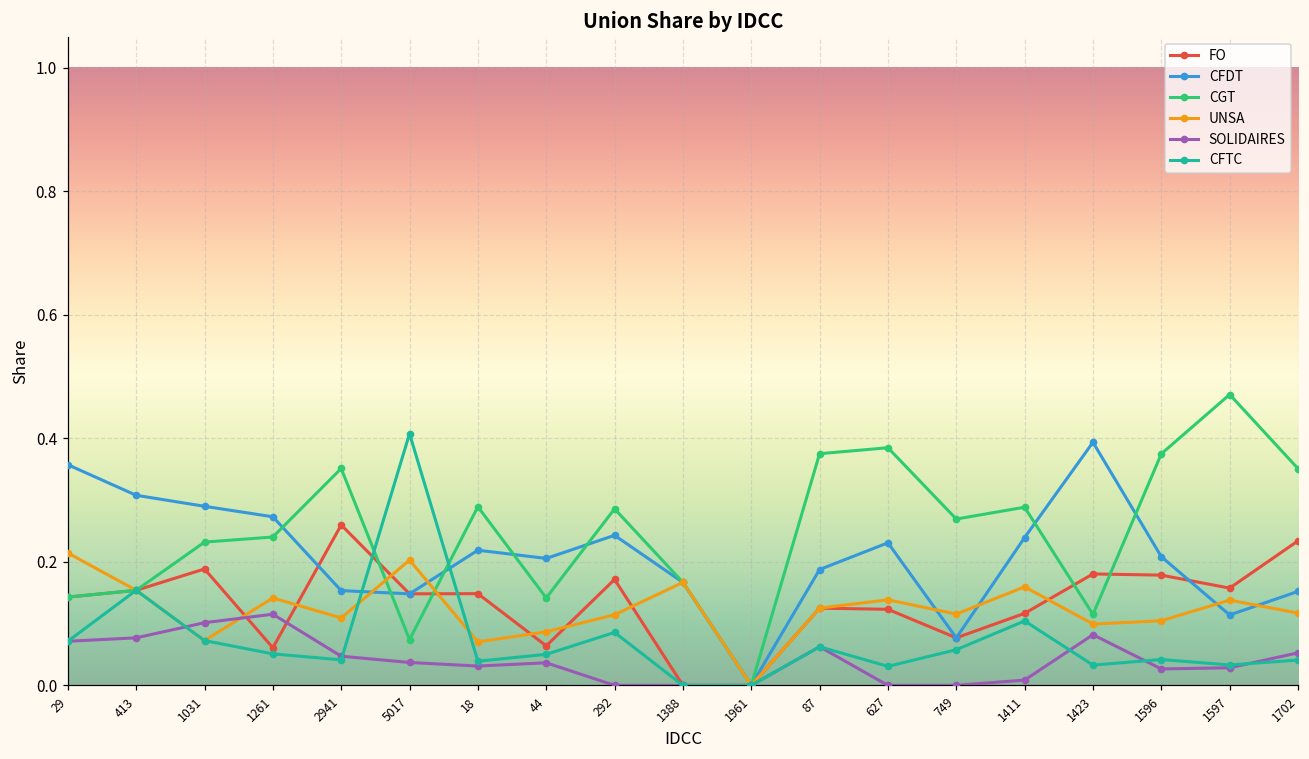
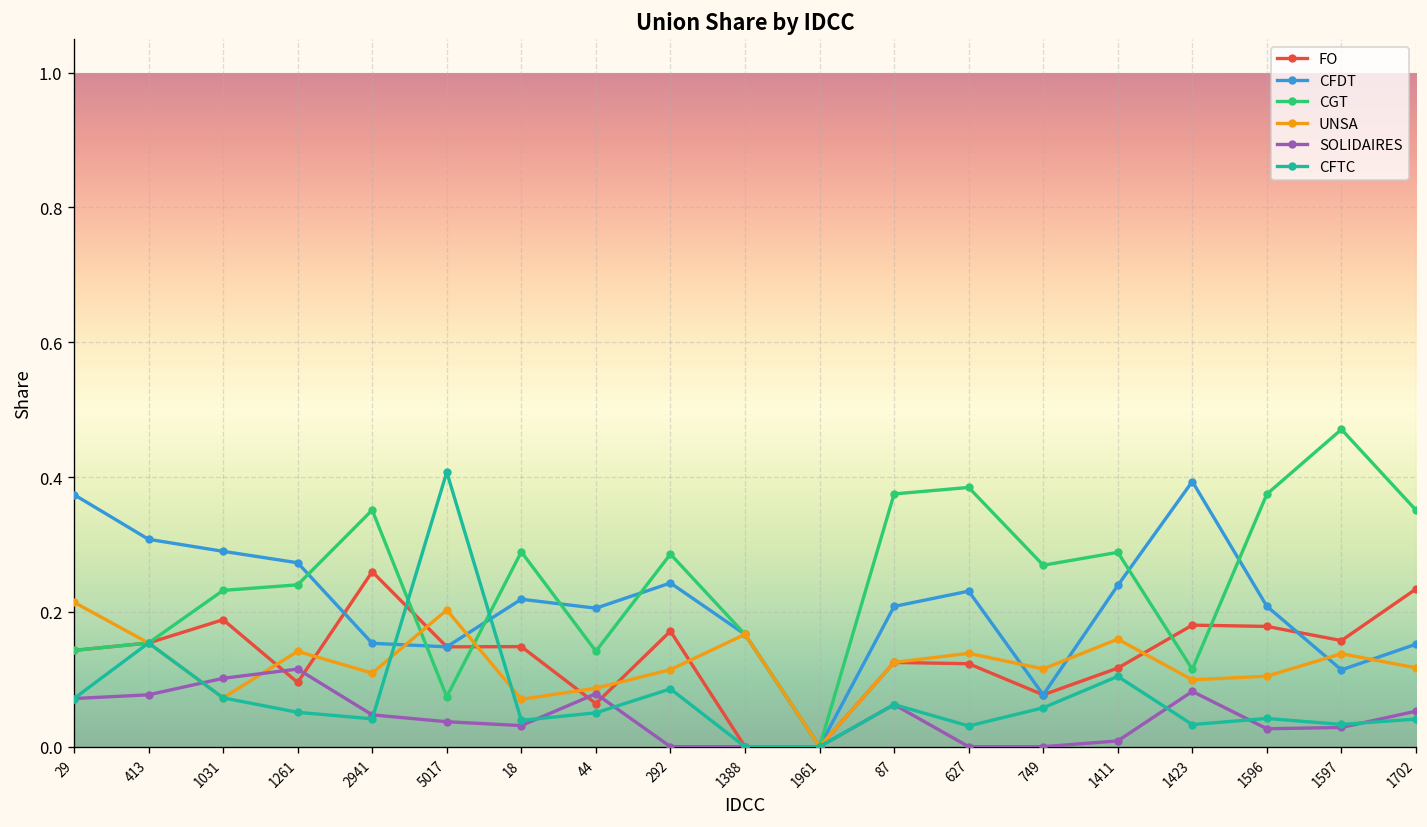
CFDT, 29: 0.36 -> 0.37
FO, 1261: 0.06 -> 0.10
SOLIDAIRES, 44: 0.04 -> 0.08
CFDT, 87: 0.19 -> 0.21
